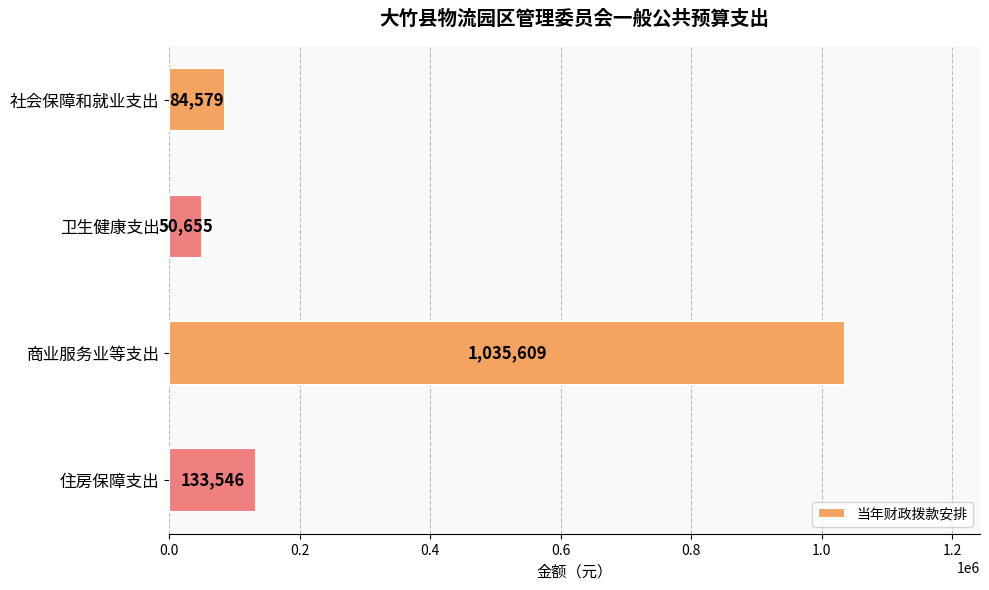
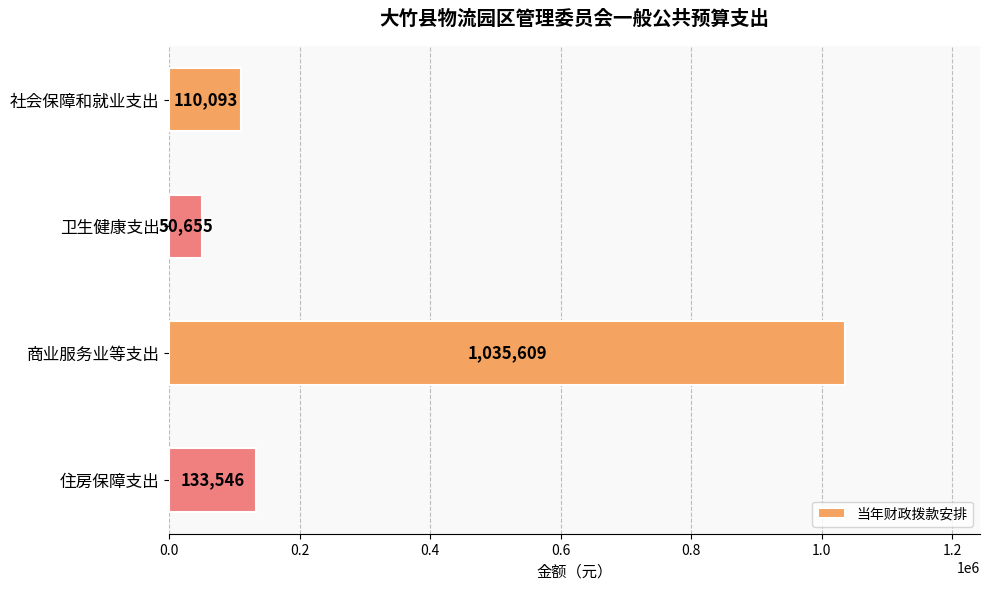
社会保障和就业支出: 84,579 -> 110,093
